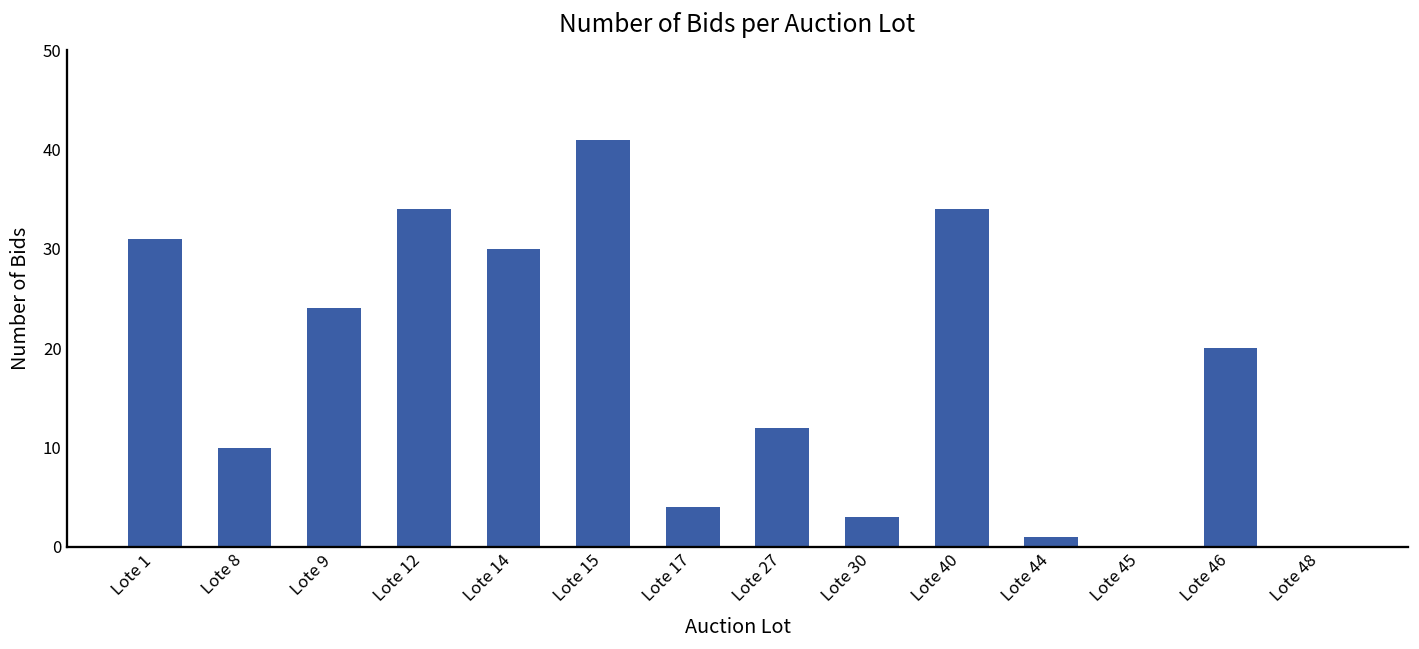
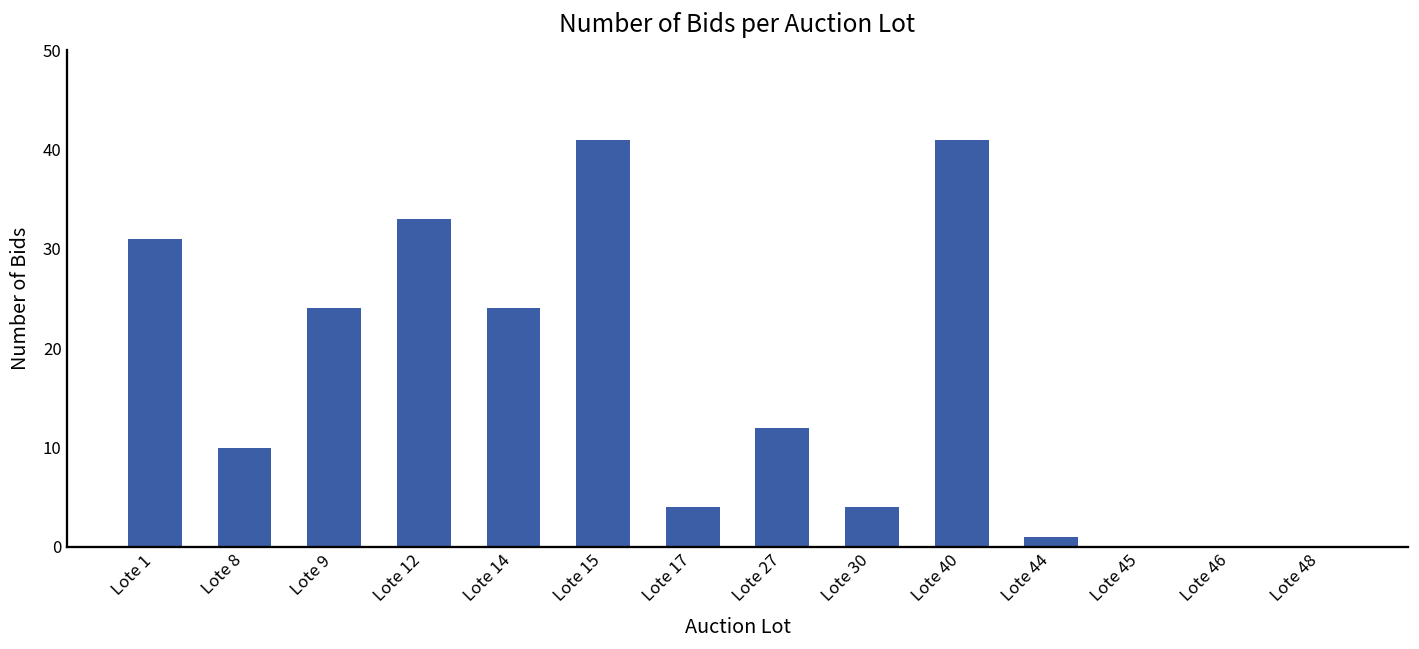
Lote 12: 34 -> 33
Lote 14: 30 -> 24
Lote 30: 3 -> 4
Lote 40: 34 -> 41
Lote 46: 20 -> 0
